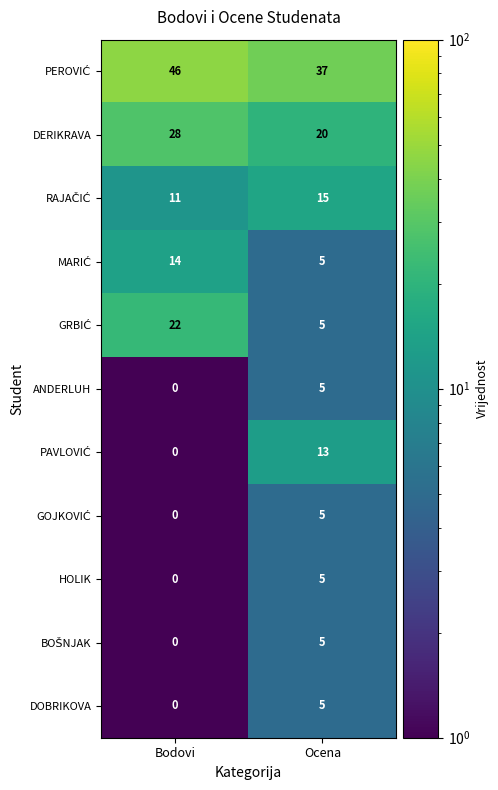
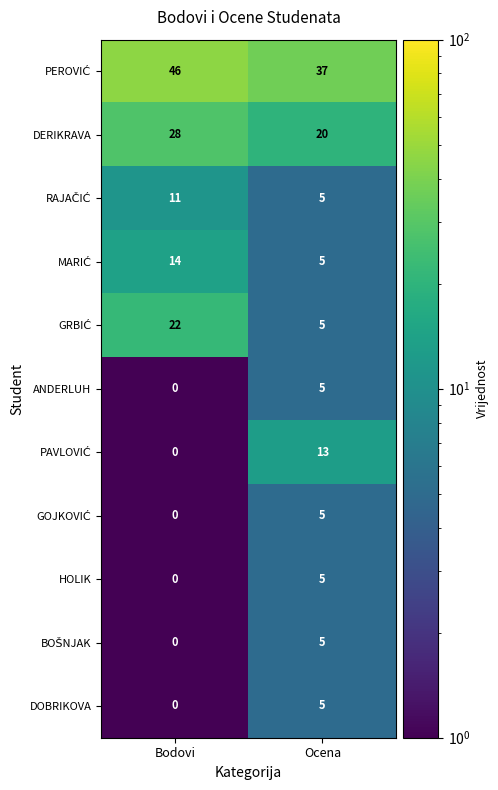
RAJAČIĆ, Ocena: 15 -> 5
